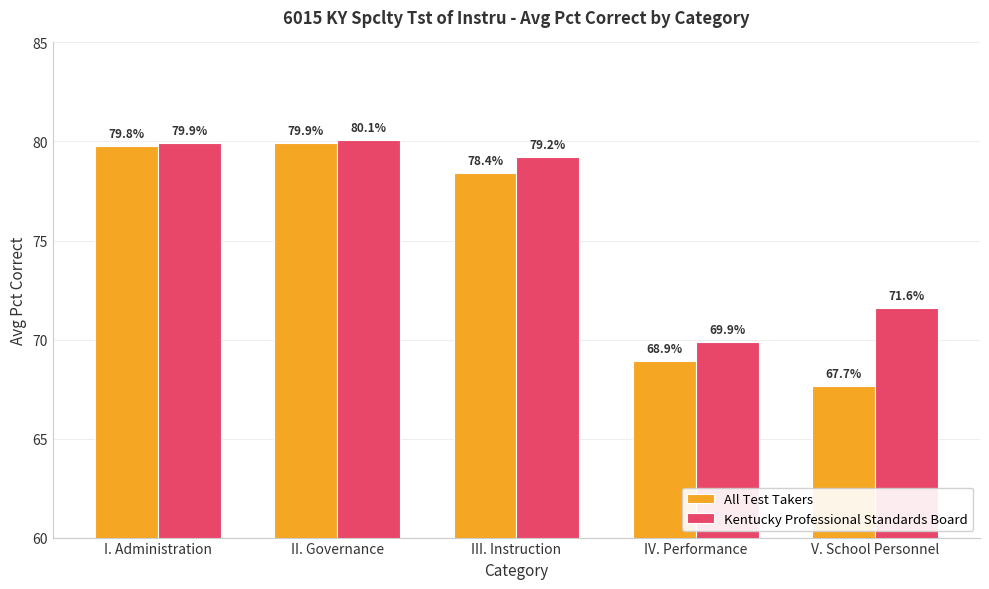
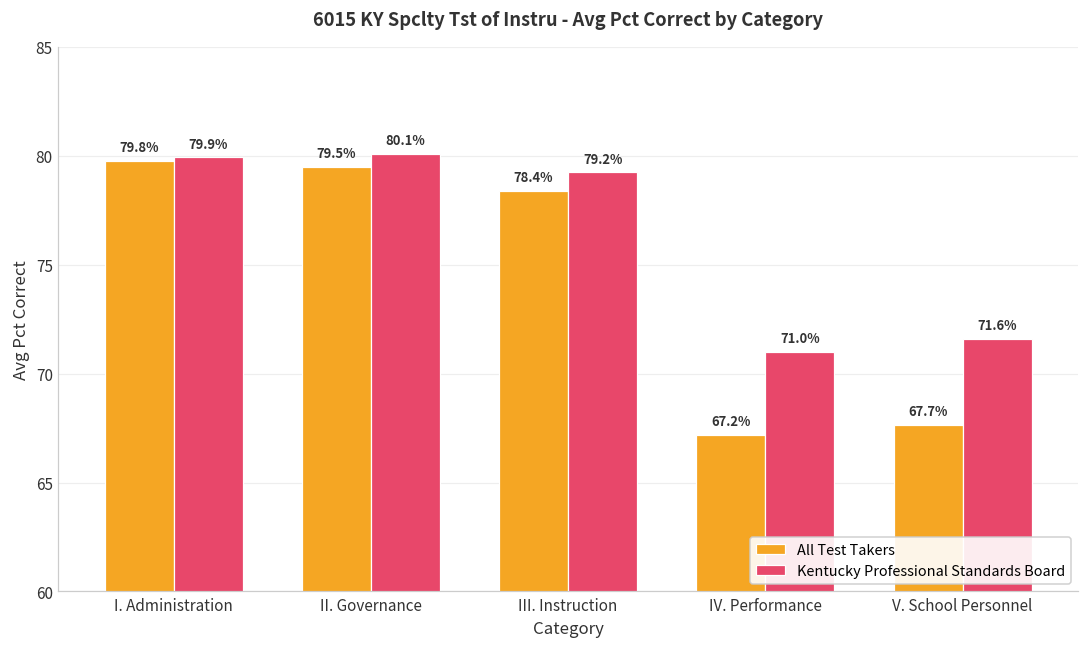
All Test Takers, II. Governance: 79.9% -> 79.5%
All Test Takers, IV. Performance: 68.9% -> 67.2%
Kentucky Professional Standards Board, IV. Performance: 69.9% -> 71.0%
